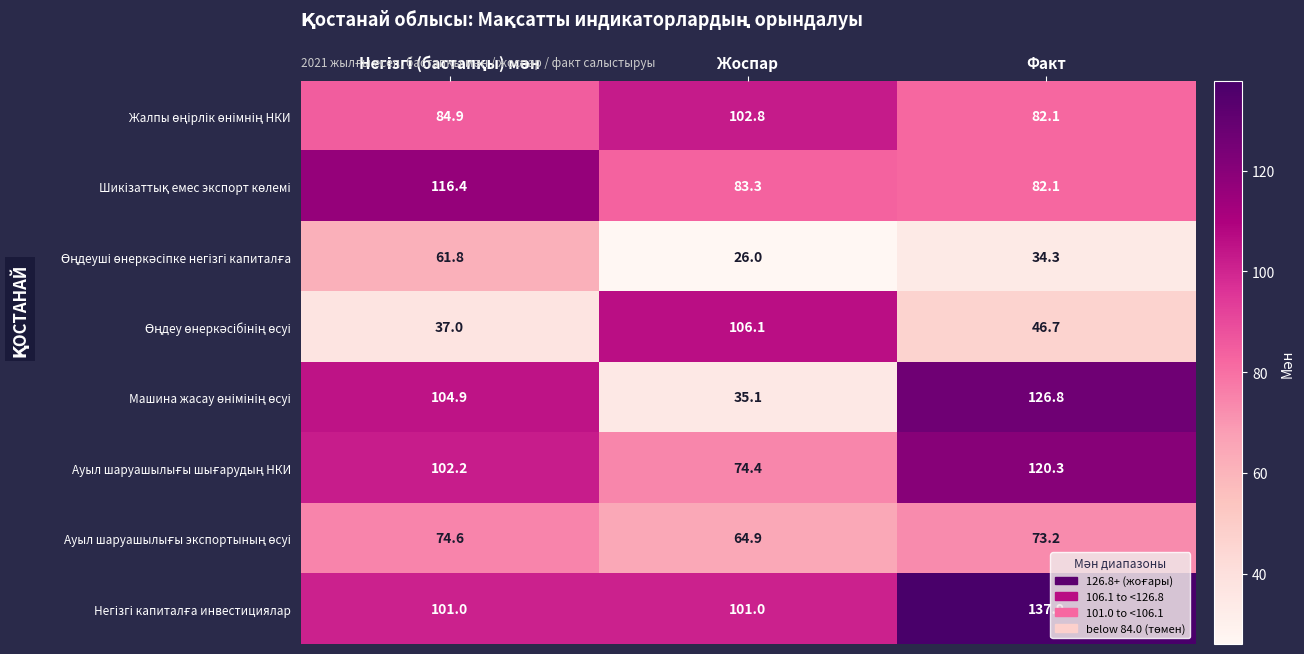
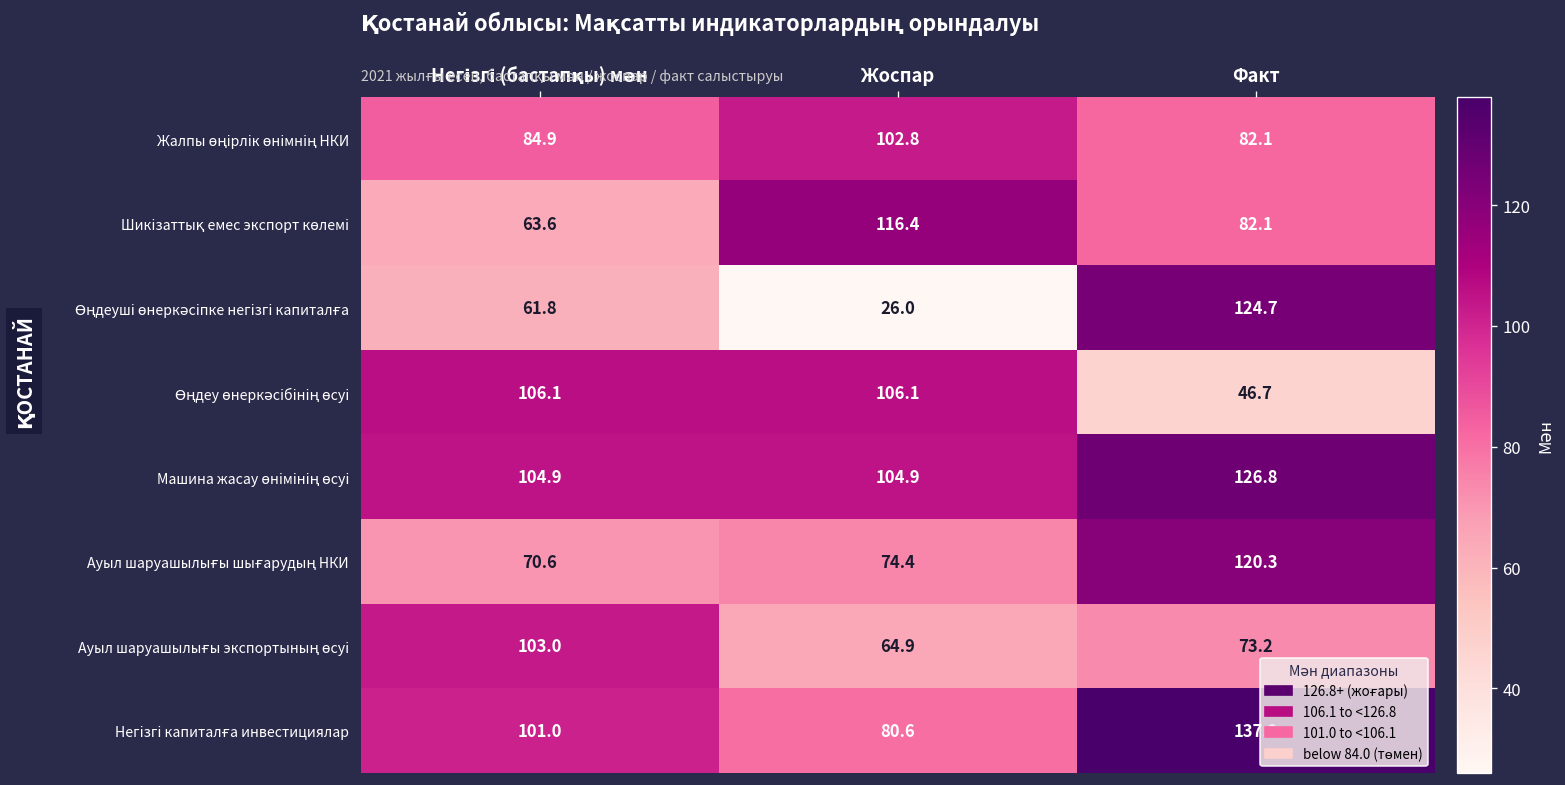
Шикізаттық емес экспорт көлемі, Негізгі (бастапқы) мән: 116.4 -> 63.6
Шикізаттық емес экспорт көлемі, Жоспар: 83.3 -> 116.4
Өңдеуші өнеркәсіпке негізгі капиталға, Факт: 34.3 -> 124.7
Өңдеу өнеркәсібінің өсуі, Негізгі (бастапқы) мән: 37.0 -> 106.1
Машина жасау өнімінің өсуі, Жоспар: 35.1 -> 104.9
Ауыл шаруашылығы шығарудың НКИ, Негізгі (бастапқы) мән: 102.2 -> 70.6
Ауыл шаруашылығы экспортының өсуі, Негізгі (бастапқы) мән: 74.6 -> 103.0
Негізгі капиталға инвестициялар, Жоспар: 101.0 -> 80.6
